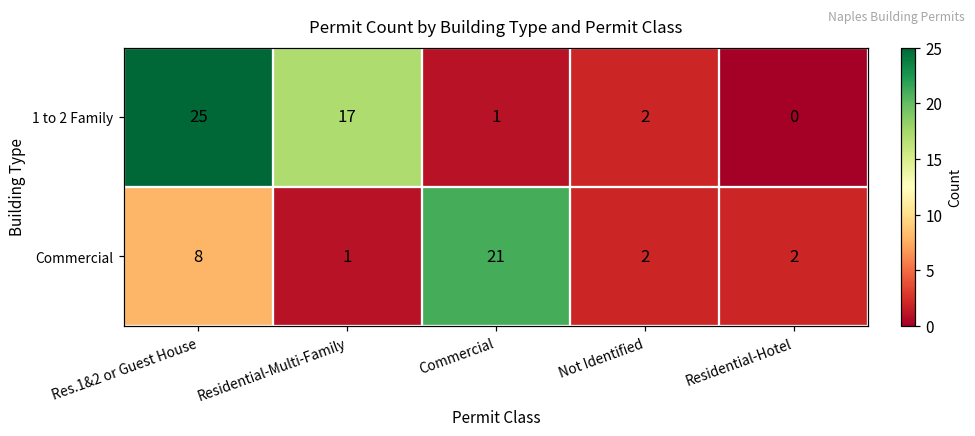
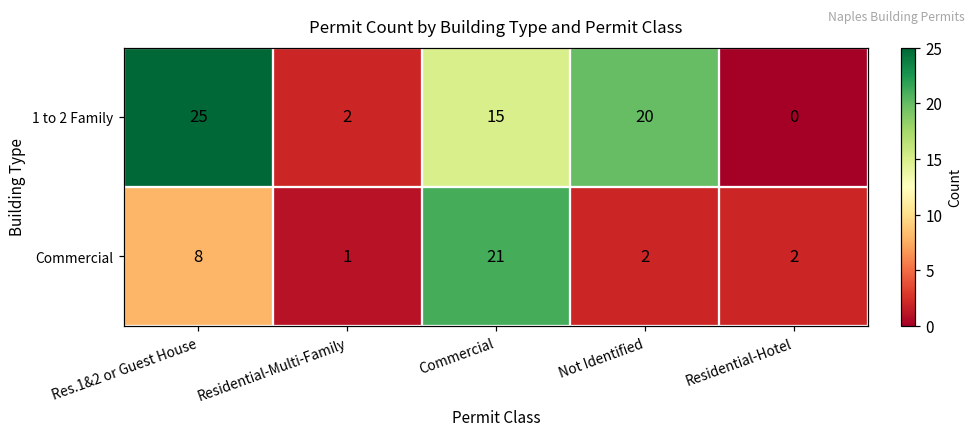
1 to 2 Family, Residential-Multi-Family: 17 -> 2
1 to 2 Family, Commercial: 1 -> 15
1 to 2 Family, Not Identified: 2 -> 20
